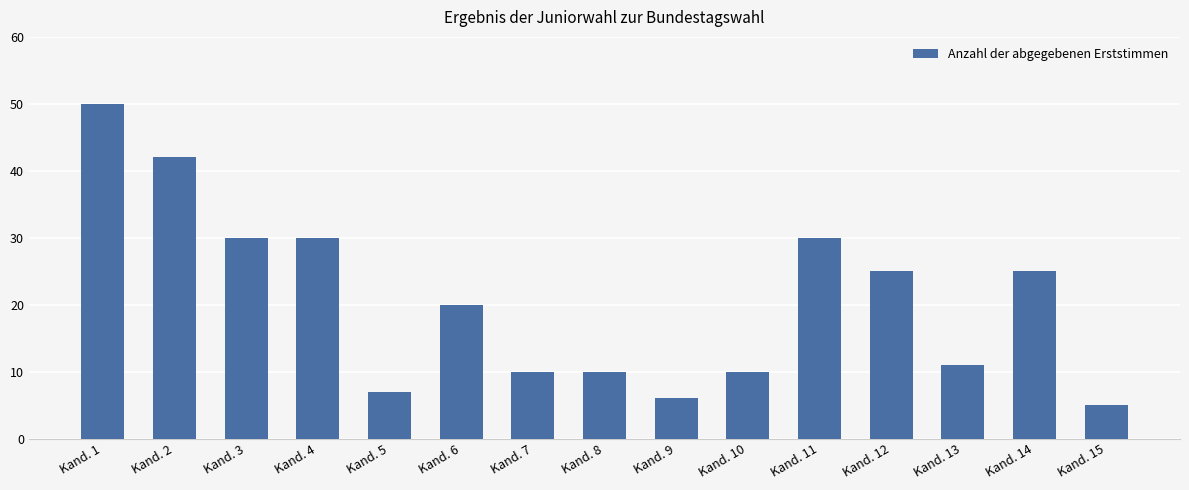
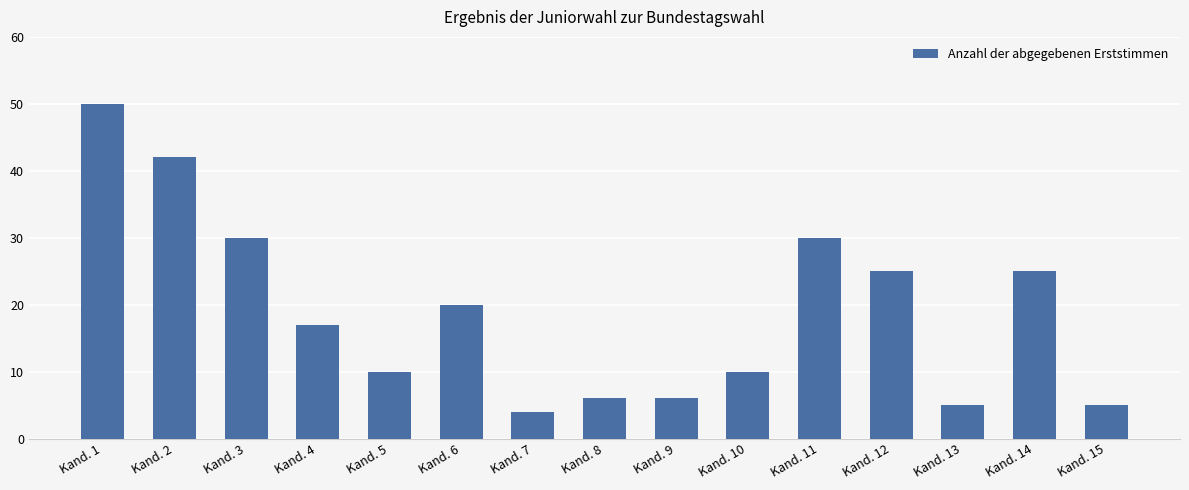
Kand. 4: 30 -> 17
Kand. 5: 7 -> 10
Kand. 7: 10 -> 4
Kand. 8: 10 -> 6
Kand. 13: 11 -> 5
